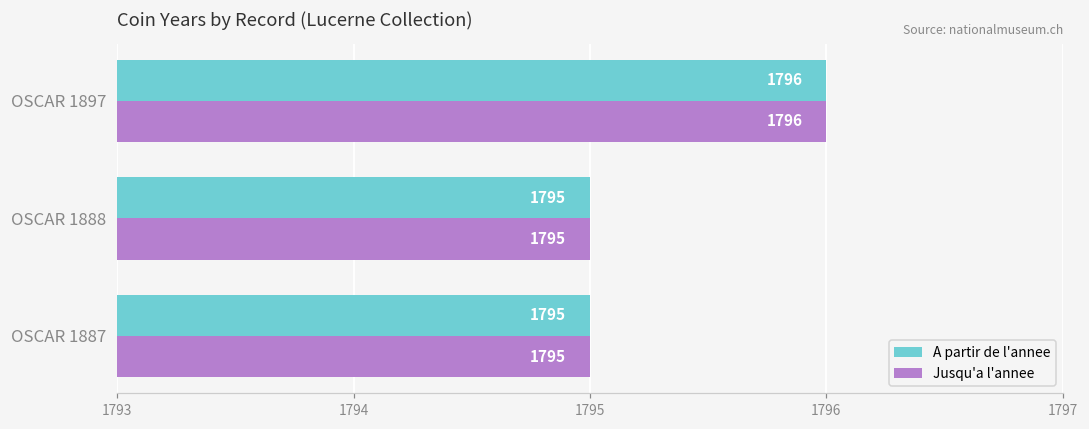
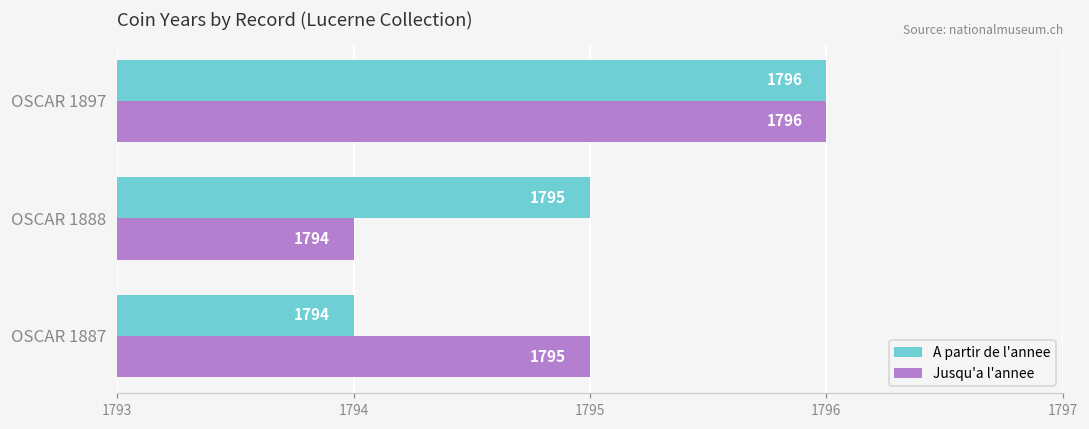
Jusqu'a l'annee, OSCAR 1888: 1795 -> 1794
A partir de l'annee, OSCAR 1887: 1795 -> 1794
